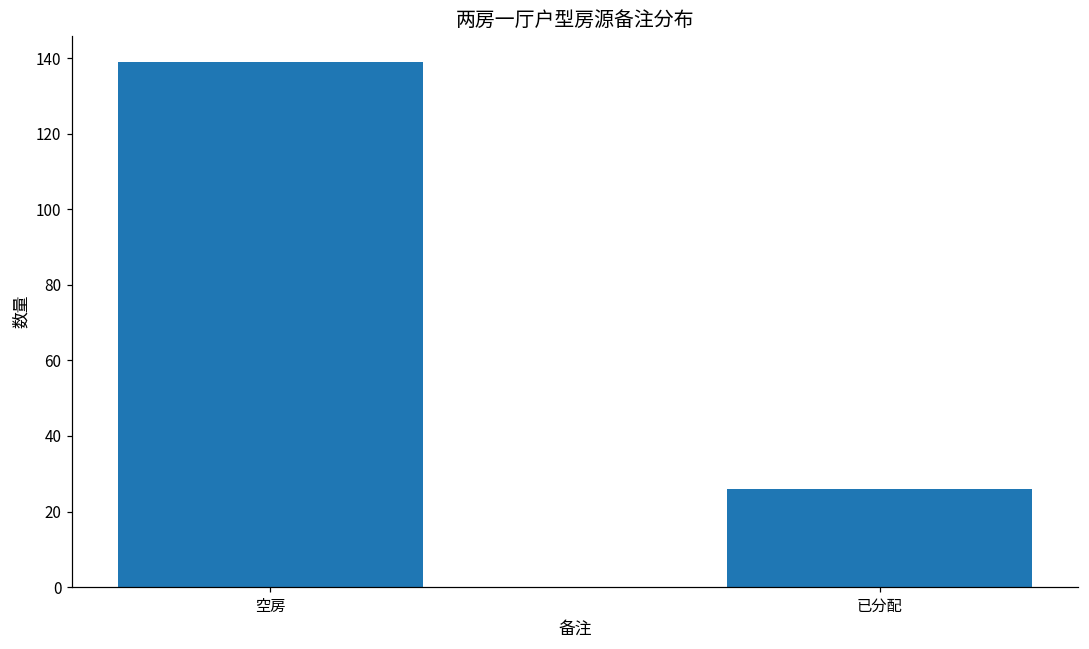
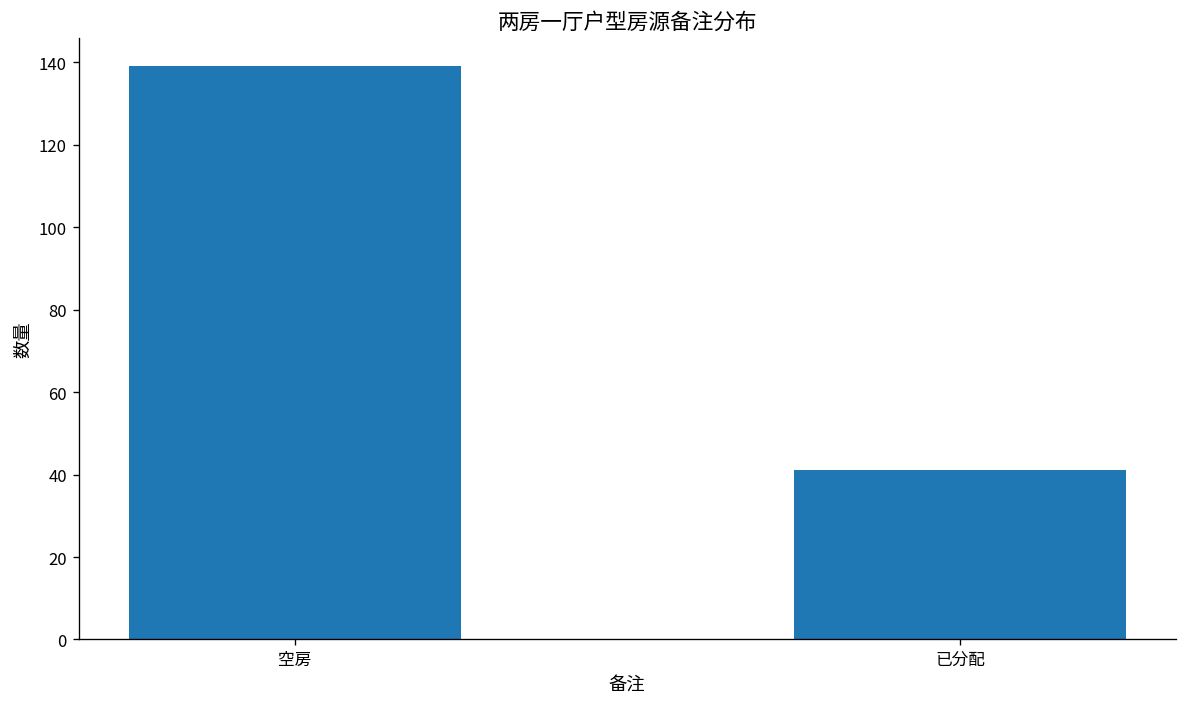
已分配: 26 -> 41
